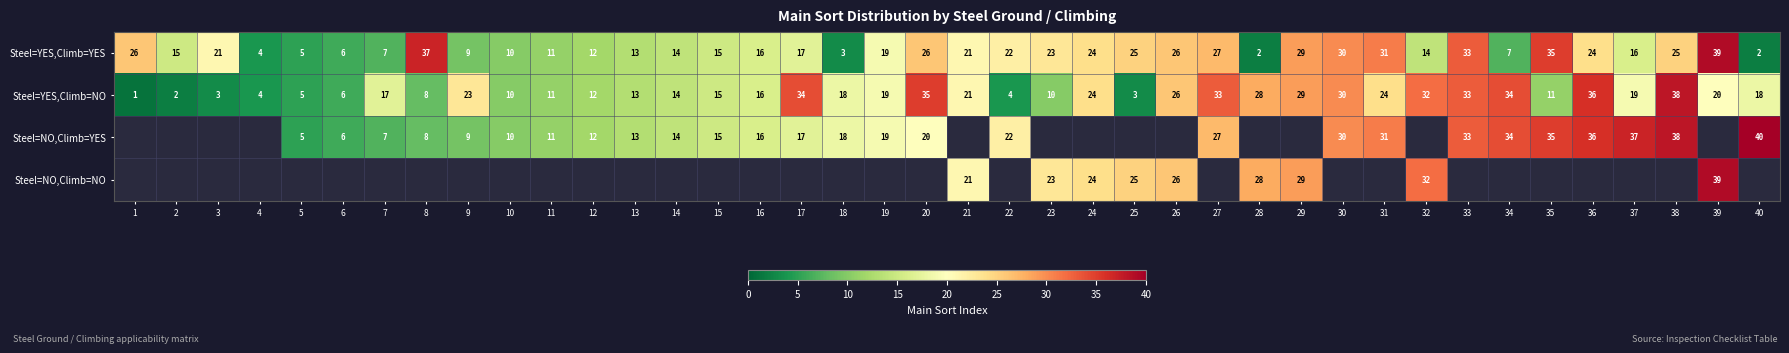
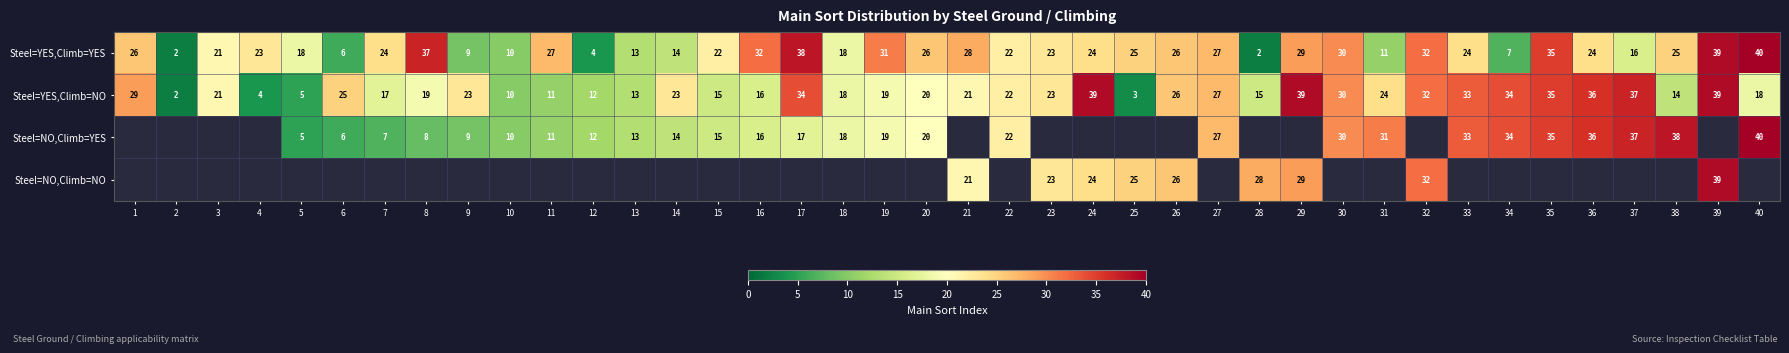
Steel=YES,Climb=YES, 2: 15 -> 2
Steel=YES,Climb=YES, 4: 4 -> 23
Steel=YES,Climb=YES, 5: 5 -> 18
Steel=YES,Climb=YES, 7: 7 -> 24
Steel=YES,Climb=YES, 11: 11 -> 27
Steel=YES,Climb=YES, 12: 12 -> 4
Steel=YES,Climb=YES, 15: 15 -> 22
Steel=YES,Climb=YES, 16: 16 -> 32
Steel=YES,Climb=YES, 17: 17 -> 38
Steel=YES,Climb=YES, 18: 3 -> 18
Steel=YES,Climb=YES, 19: 19 -> 31
Steel=YES,Climb=YES, 21: 21 -> 28
Steel=YES,Climb=YES, 31: 31 -> 11
Steel=YES,Climb=YES, 32: 14 -> 32
Steel=YES,Climb=YES, 33: 33 -> 24
Steel=YES,Climb=YES, 40: 2 -> 40
Steel=YES,Climb=NO, 1: 1 -> 29
Steel=YES,Climb=NO, 3: 3 -> 21
Steel=YES,Climb=NO, 6: 6 -> 25
Steel=YES,Climb=NO, 8: 8 -> 19
Steel=YES,Climb=NO, 14: 14 -> 23
Steel=YES,Climb=NO, 20: 35 -> 20
Steel=YES,Climb=NO, 22: 4 -> 22
Steel=YES,Climb=NO, 23: 10 -> 23
Steel=YES,Climb=NO, 24: 24 -> 39
Steel=YES,Climb=NO, 27: 33 -> 27
Steel=YES,Climb=NO, 28: 28 -> 15
Steel=YES,Climb=NO, 29: 29 -> 39
Steel=YES,Climb=NO, 35: 11 -> 35
Steel=YES,Climb=NO, 37: 19 -> 37
Steel=YES,Climb=NO, 38: 38 -> 14
Steel=YES,Climb=NO, 39: 20 -> 39
